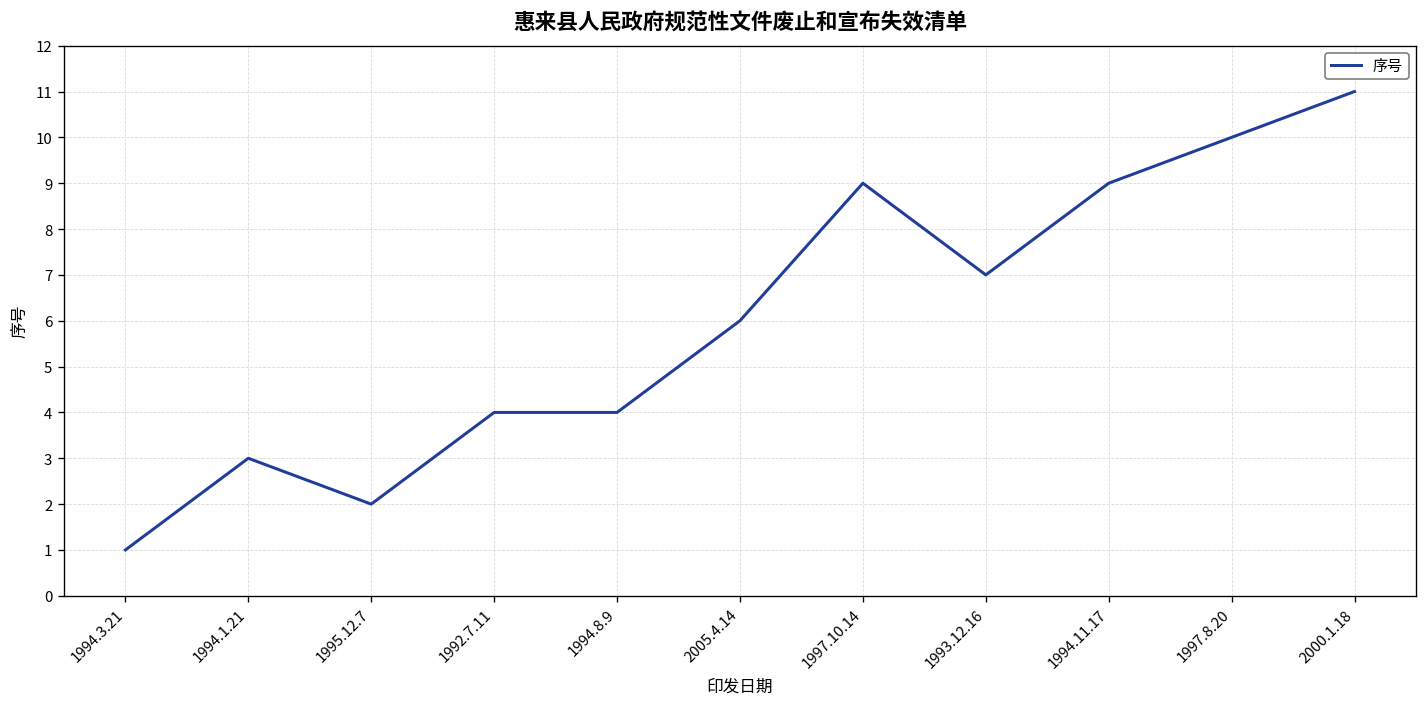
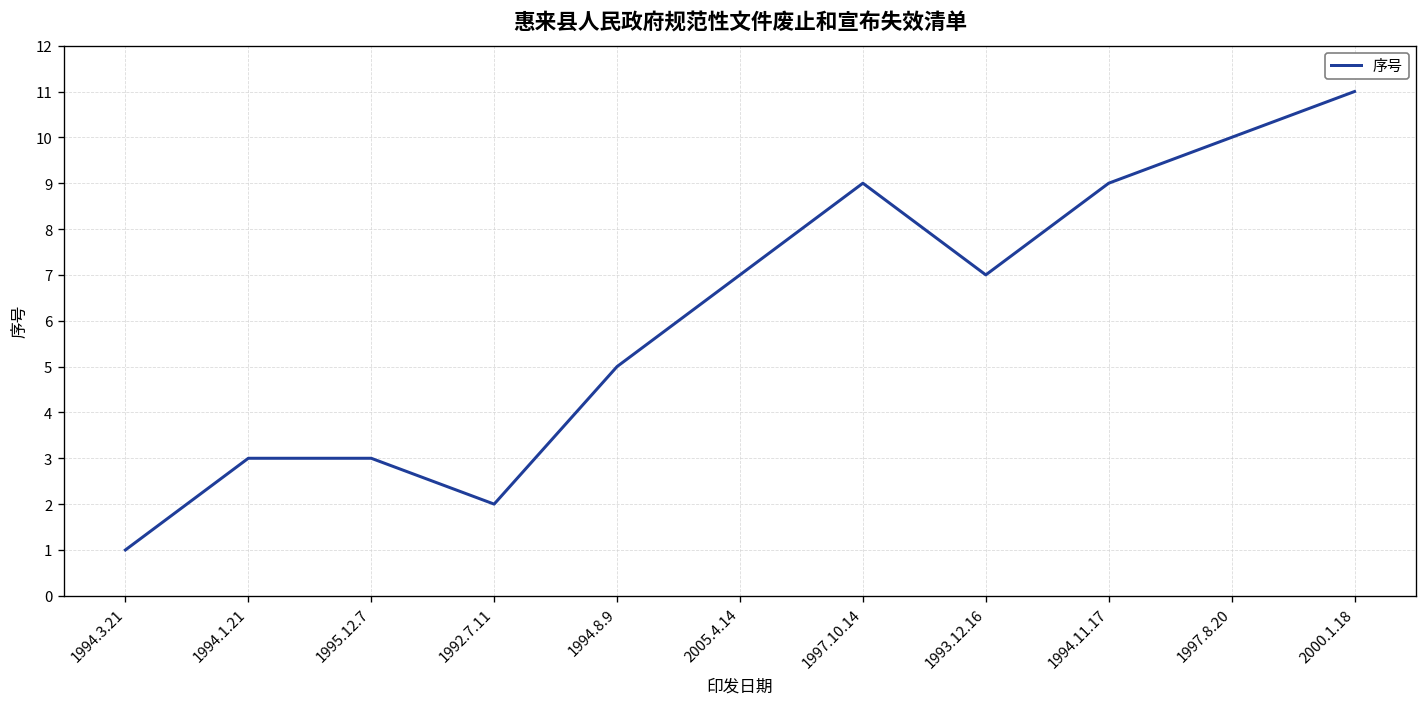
1995.12.7: 2 -> 3
1992.7.11: 4 -> 2
1994.8.9: 4 -> 5
2005.4.14: 6 -> 7
